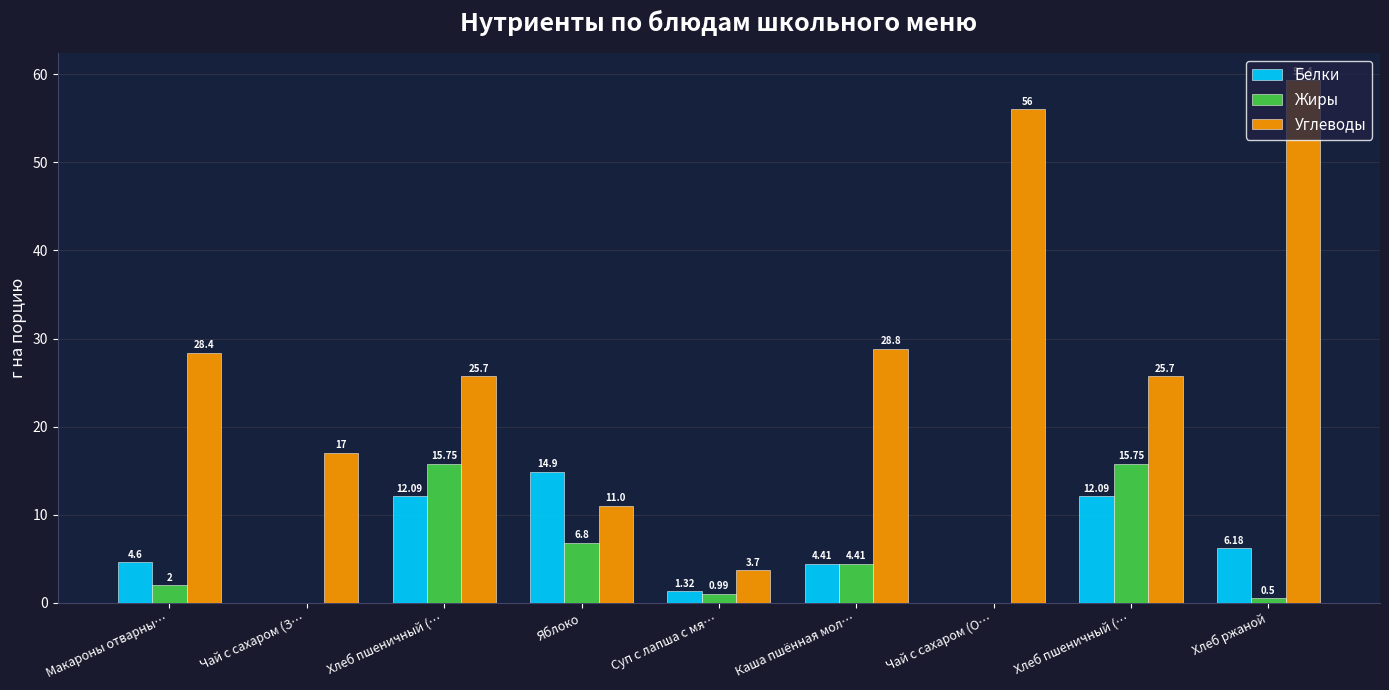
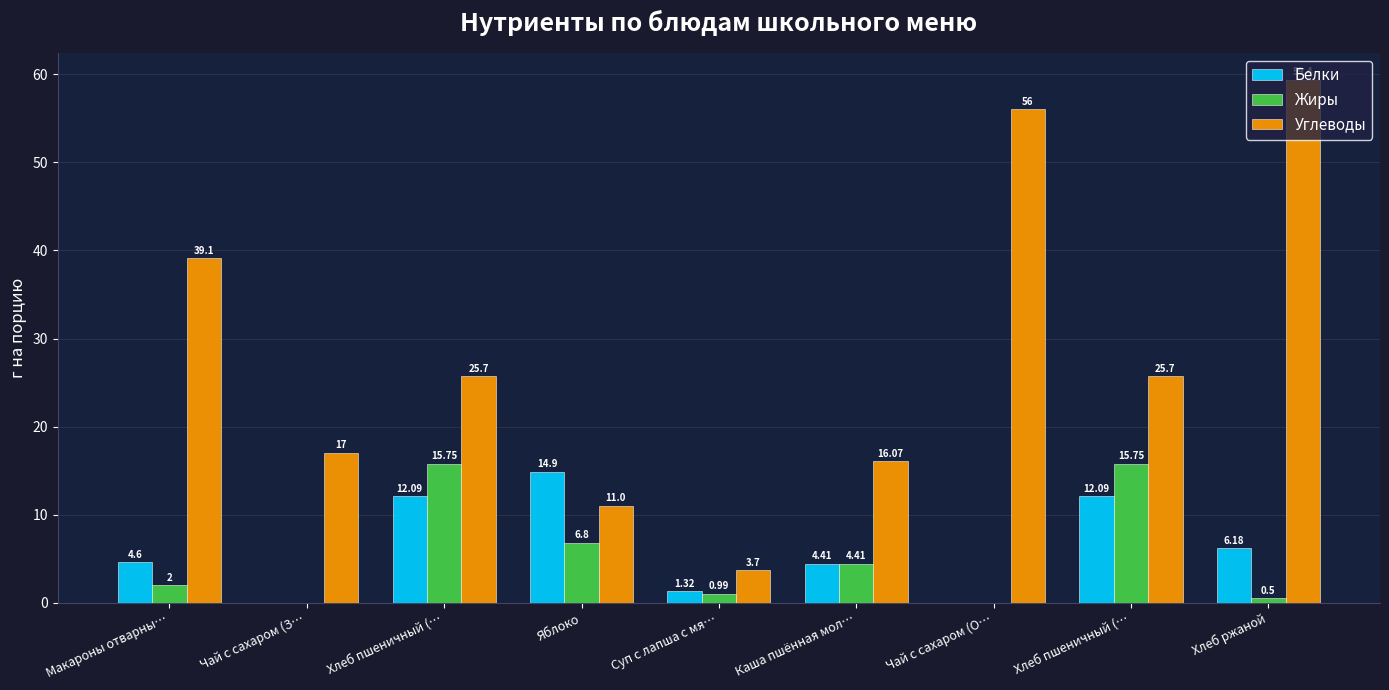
Углеводы, Макароны отварны…: 28.4 -> 39.1
Углеводы, Каша пшённая мол…: 28.8 -> 16.07
